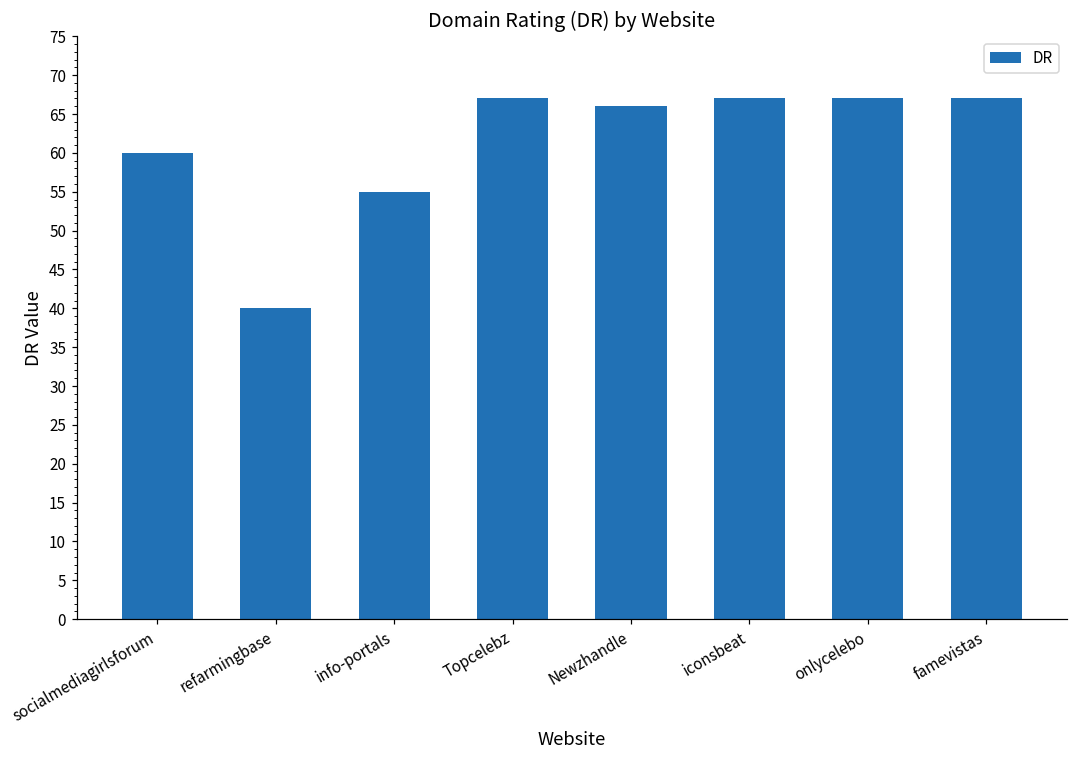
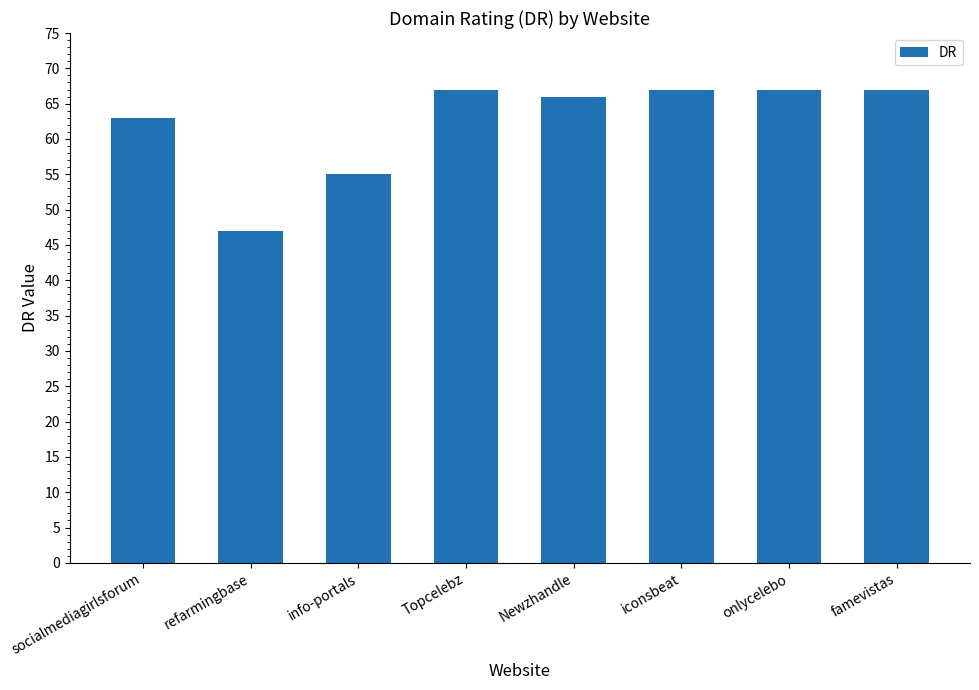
socialmediagirlsforum: 60 -> 63
refarmingbase: 40 -> 47
